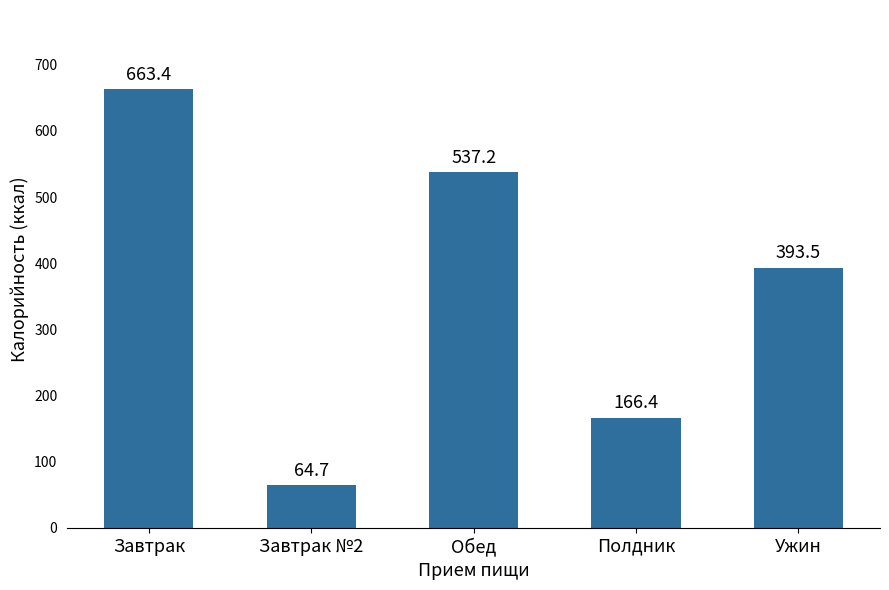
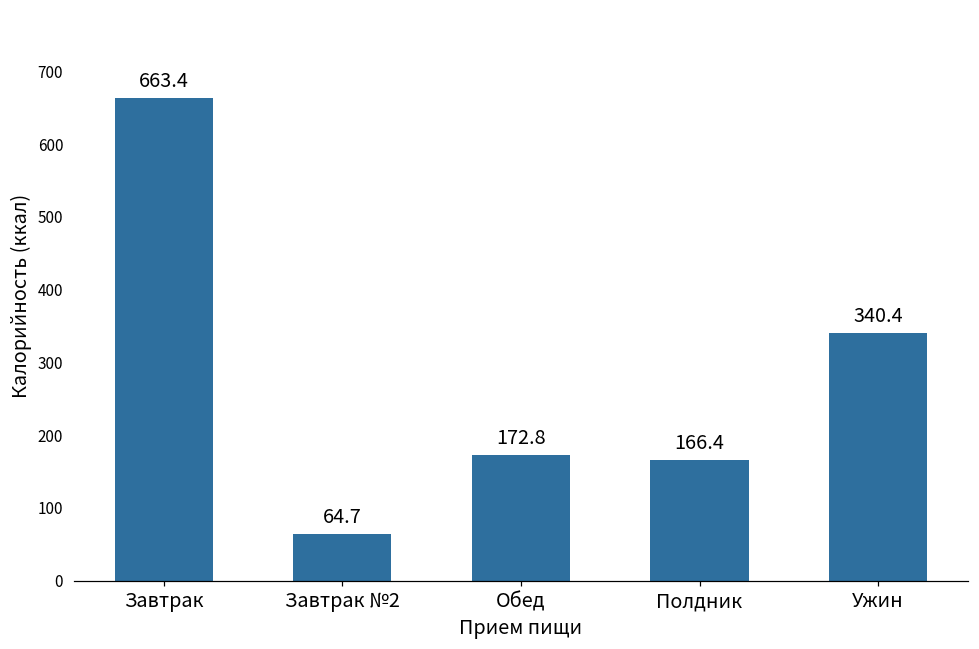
Обед: 537.2 -> 172.8
Ужин: 393.5 -> 340.4
